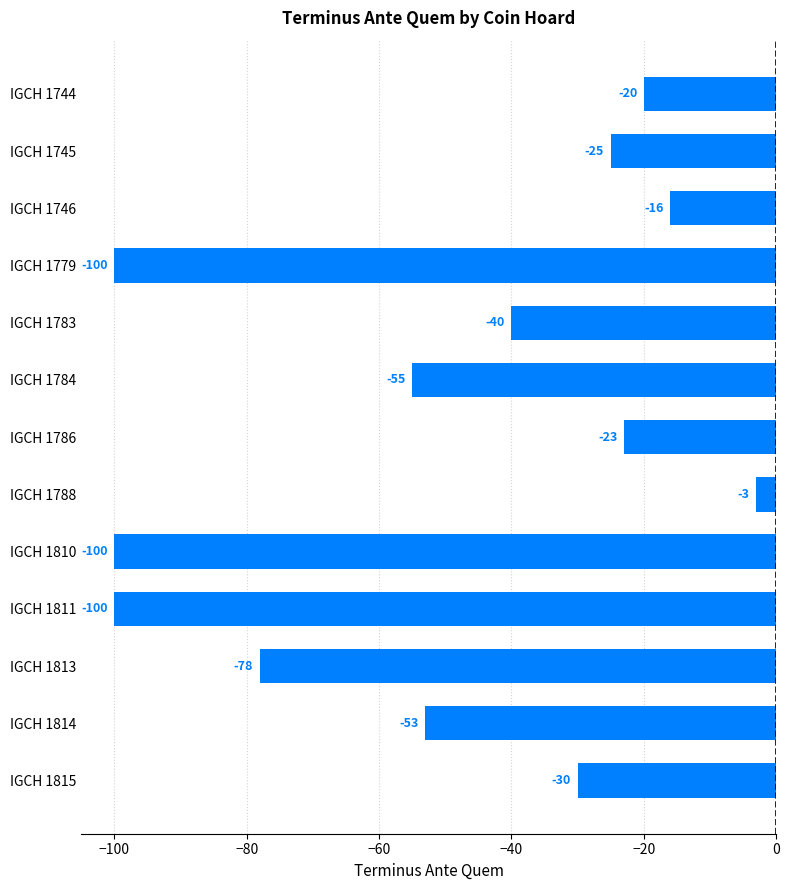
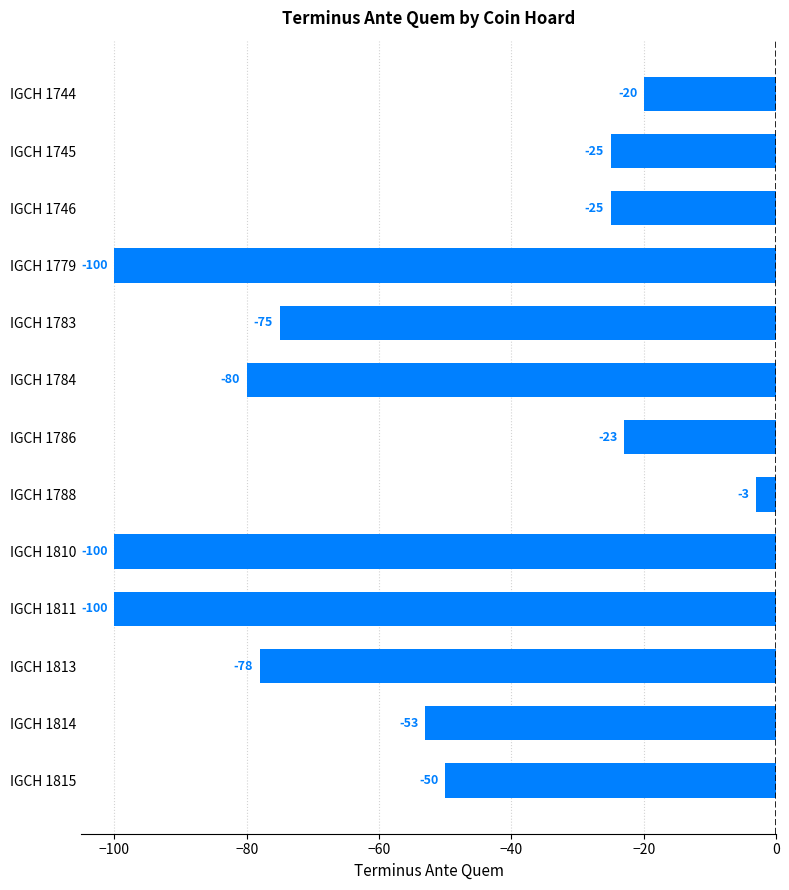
IGCH 1746: -16 -> -25
IGCH 1783: -40 -> -75
IGCH 1784: -55 -> -80
IGCH 1815: -30 -> -50
